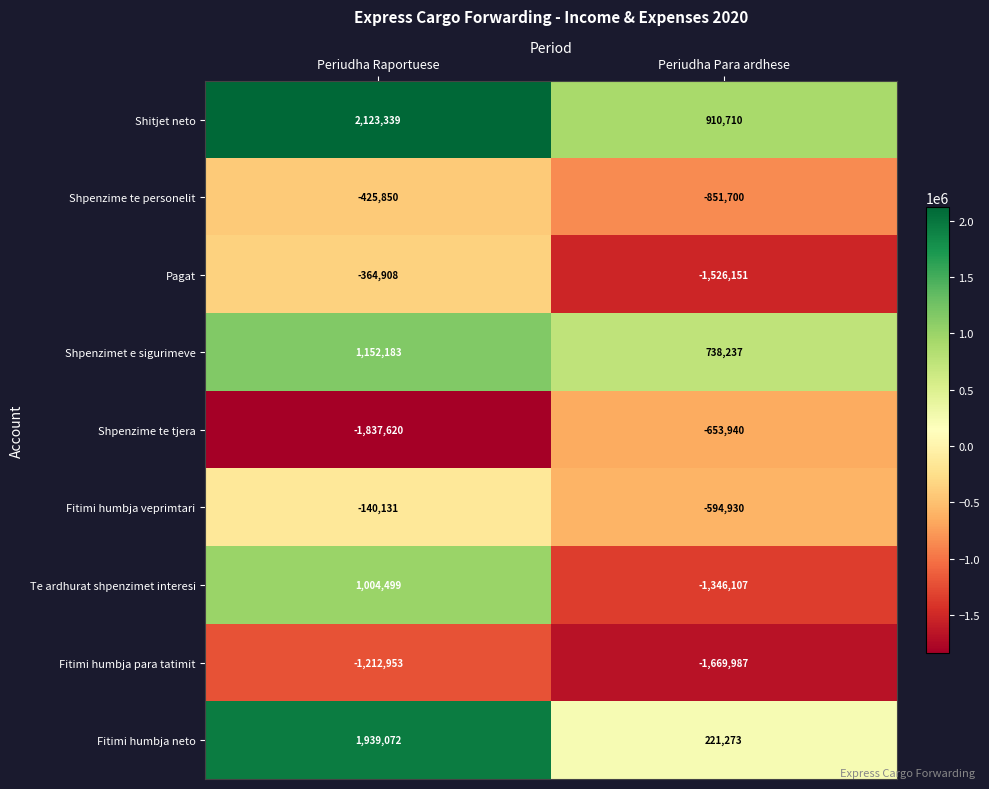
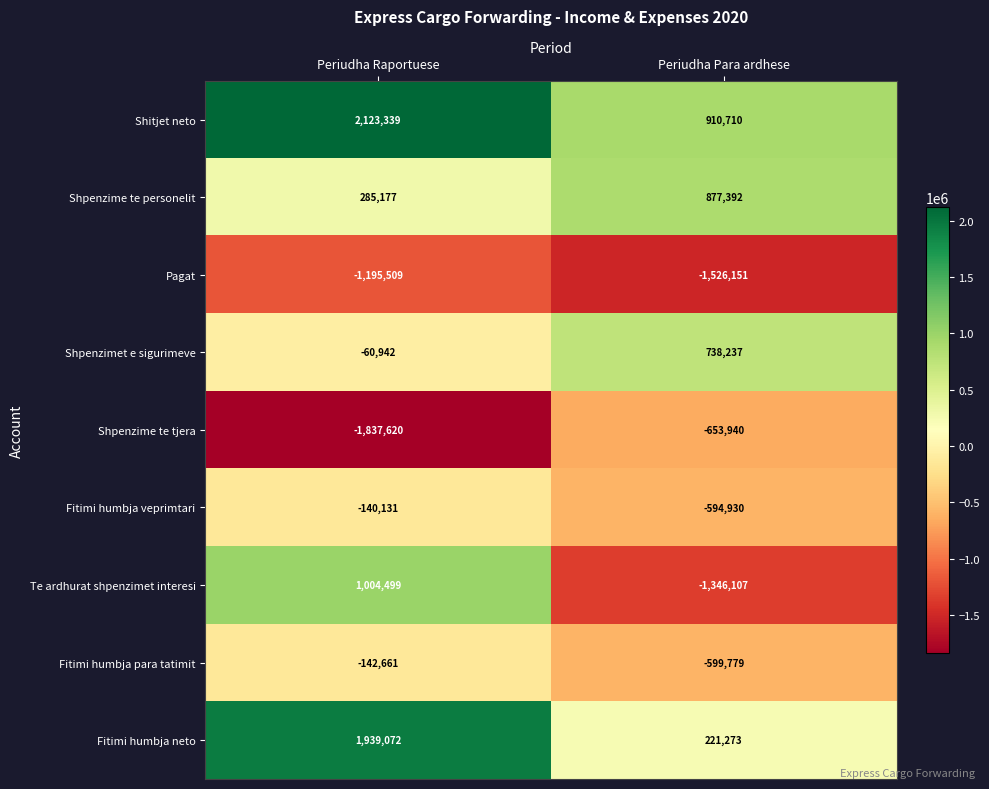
Shpenzime te personelit, Periudha Raportuese: -425,850 -> 285,177
Shpenzime te personelit, Periudha Para ardhese: -851,700 -> 877,392
Pagat, Periudha Raportuese: -364,908 -> -1,195,509
Shpenzimet e sigurimeve, Periudha Raportuese: 1,152,183 -> -60,942
Fitimi humbja para tatimit, Periudha Raportuese: -1,212,953 -> -142,661
Fitimi humbja para tatimit, Periudha Para ardhese: -1,669,987 -> -599,779
